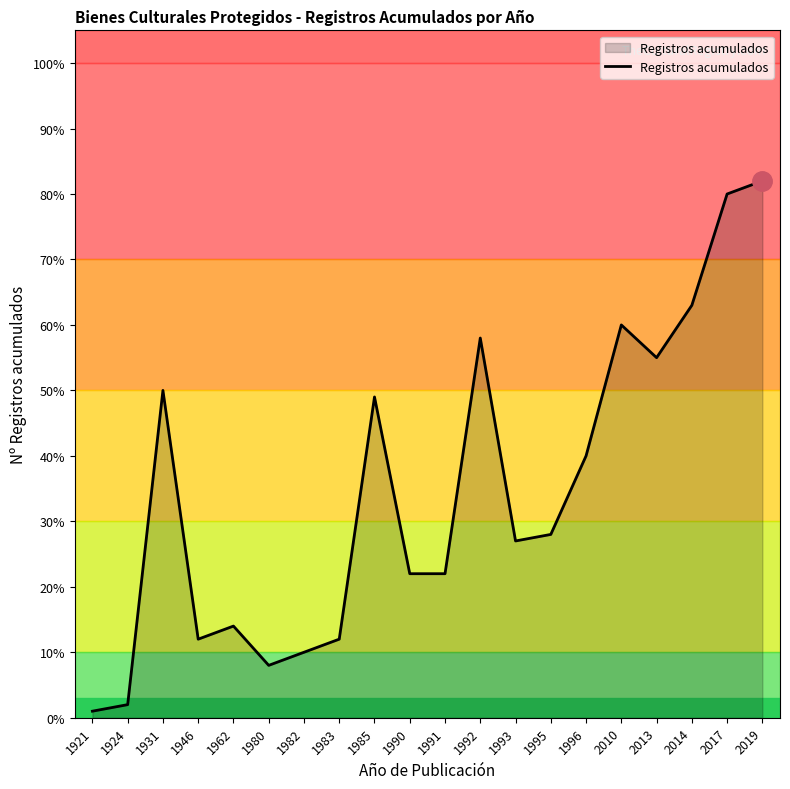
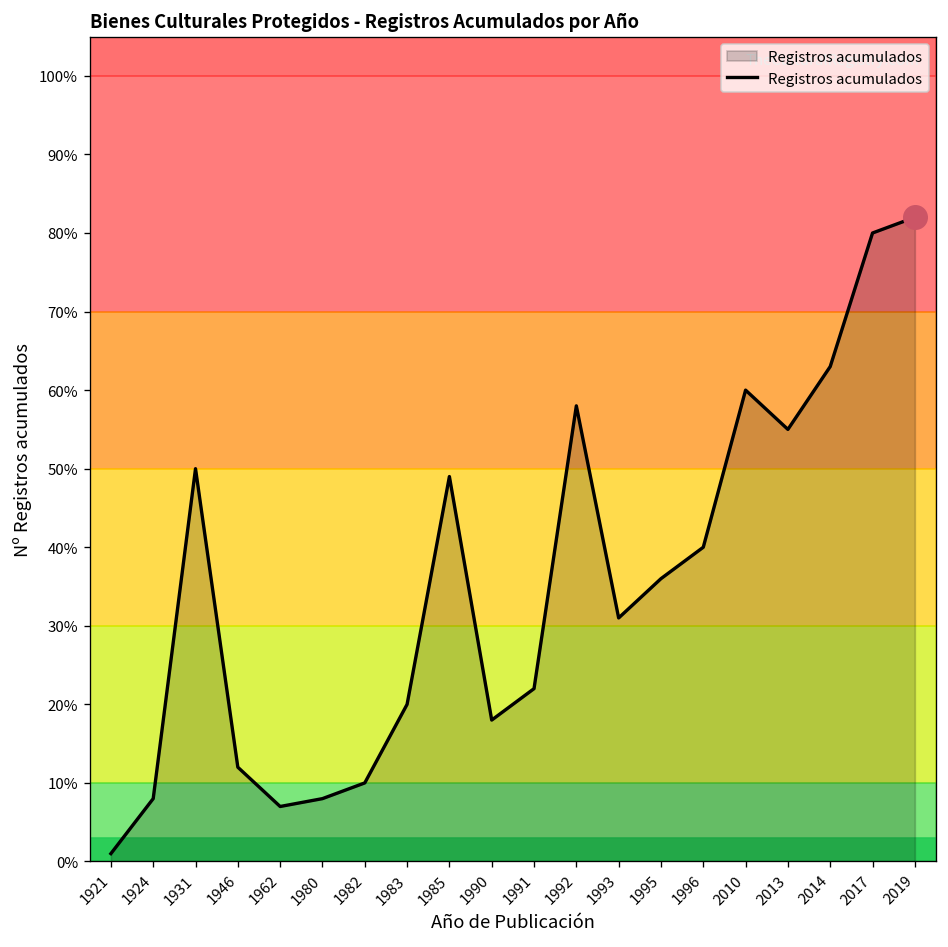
Registros acumulados, 1924: 2% -> 8%
Registros acumulados, 1962: 14% -> 7%
Registros acumulados, 1983: 12% -> 20%
Registros acumulados, 1990: 22% -> 18%
Registros acumulados, 1993: 27% -> 31%
Registros acumulados, 1995: 28% -> 36%
